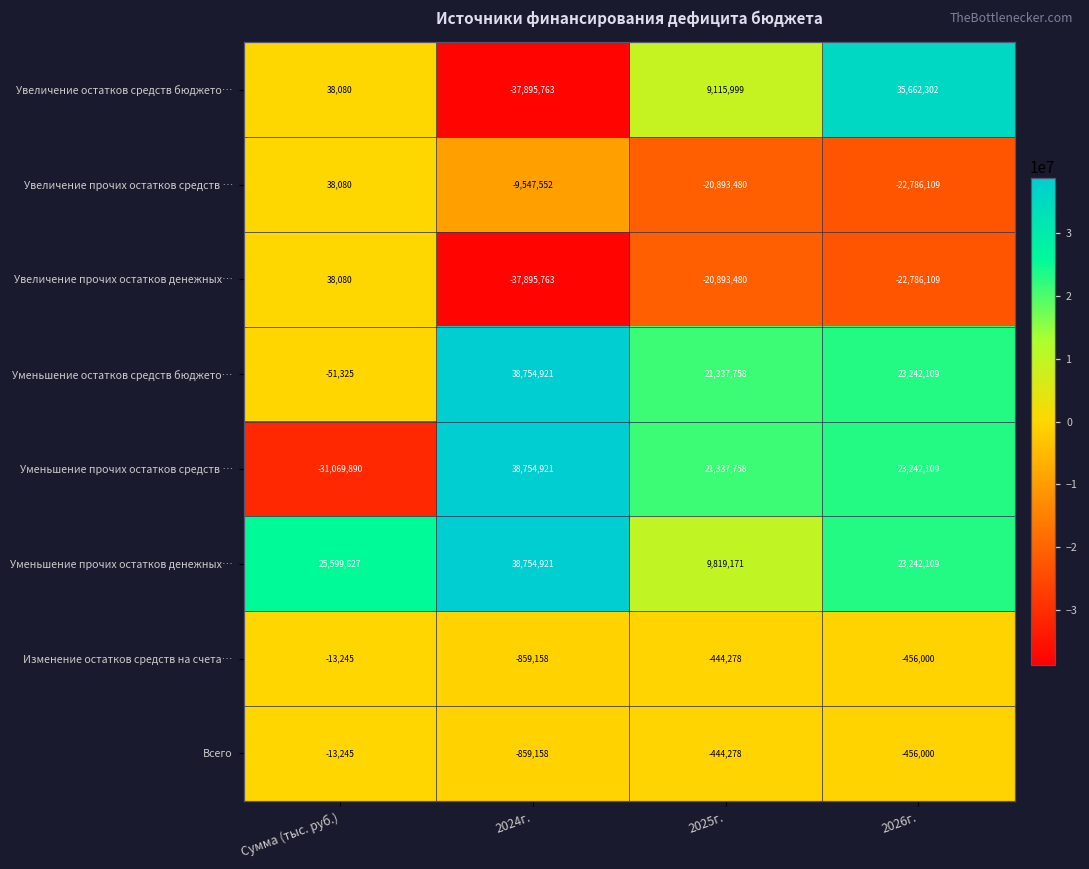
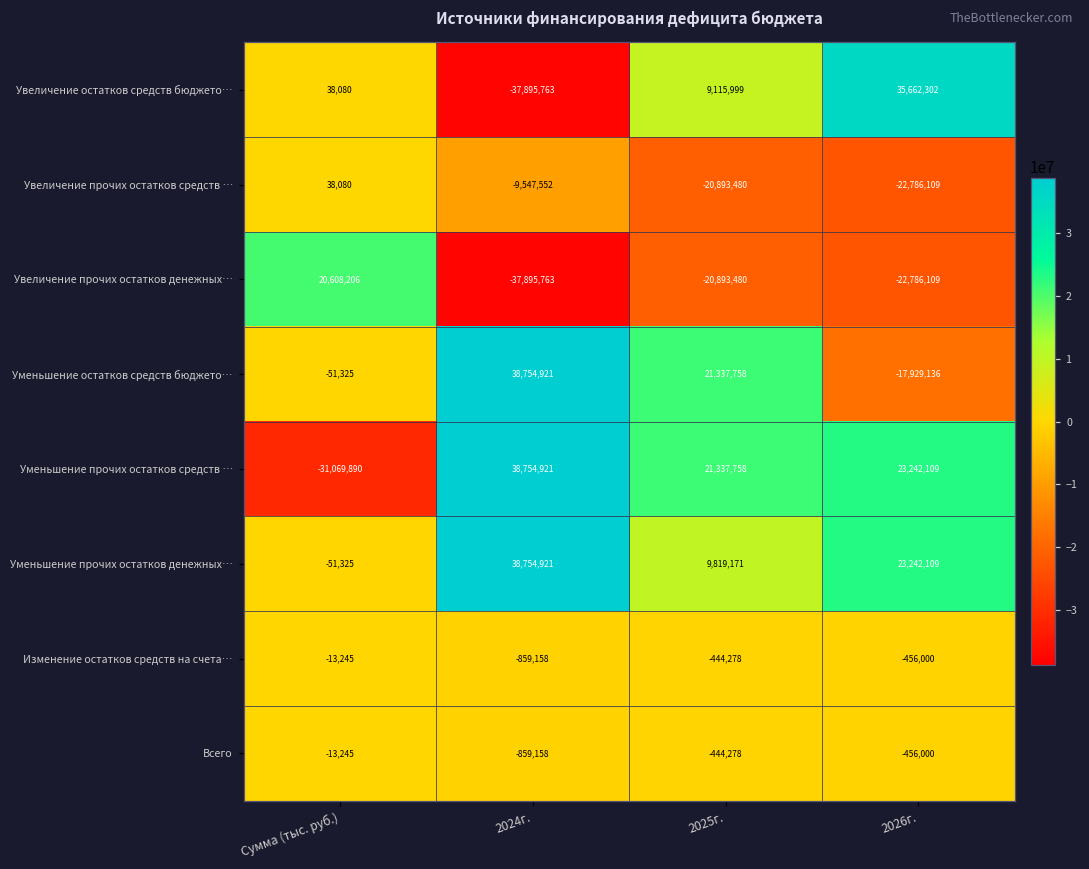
Увеличение прочих остатков денежных…, Сумма (тыс. руб.): 38,080 -> 20,608,206
Уменьшение остатков средств бюджето…, 2026г.: 23,242,109 -> -17,929,136
Уменьшение прочих остатков денежных…, Сумма (тыс. руб.): 25,599,627 -> -51,325
